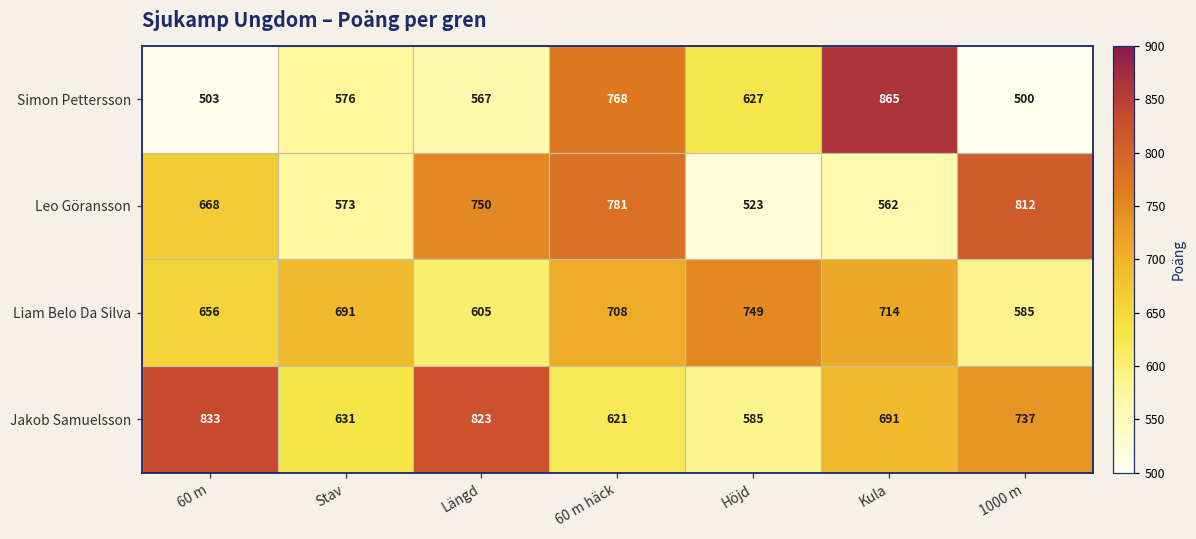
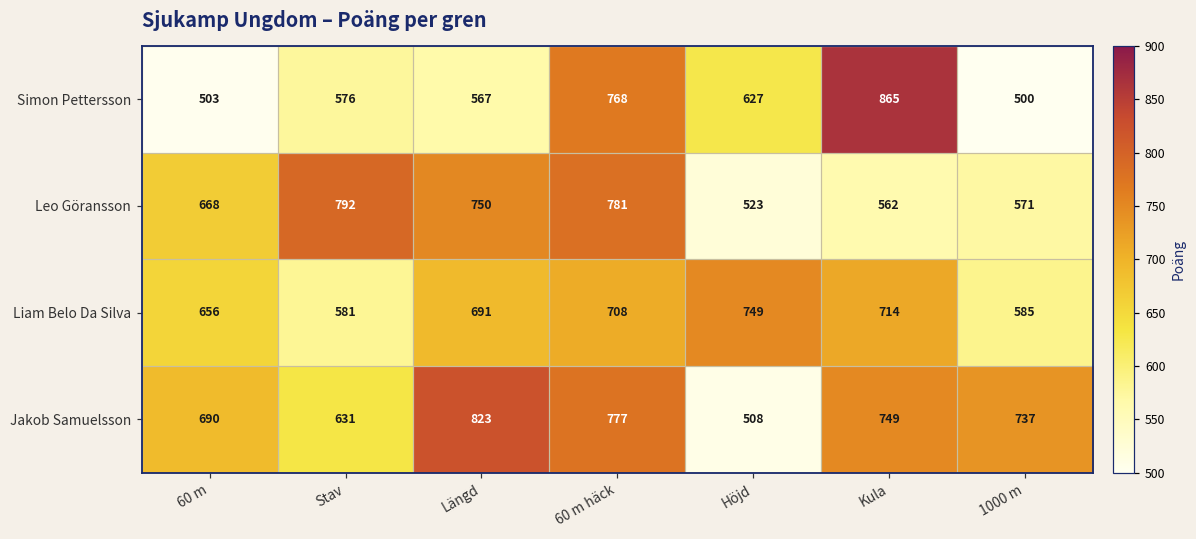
Leo Göransson, Stav: 573 -> 792
Leo Göransson, 1000 m: 812 -> 571
Liam Belo Da Silva, Stav: 691 -> 581
Liam Belo Da Silva, Längd: 605 -> 691
Jakob Samuelsson, 60 m: 833 -> 690
Jakob Samuelsson, 60 m häck: 621 -> 777
Jakob Samuelsson, Höjd: 585 -> 508
Jakob Samuelsson, Kula: 691 -> 749
